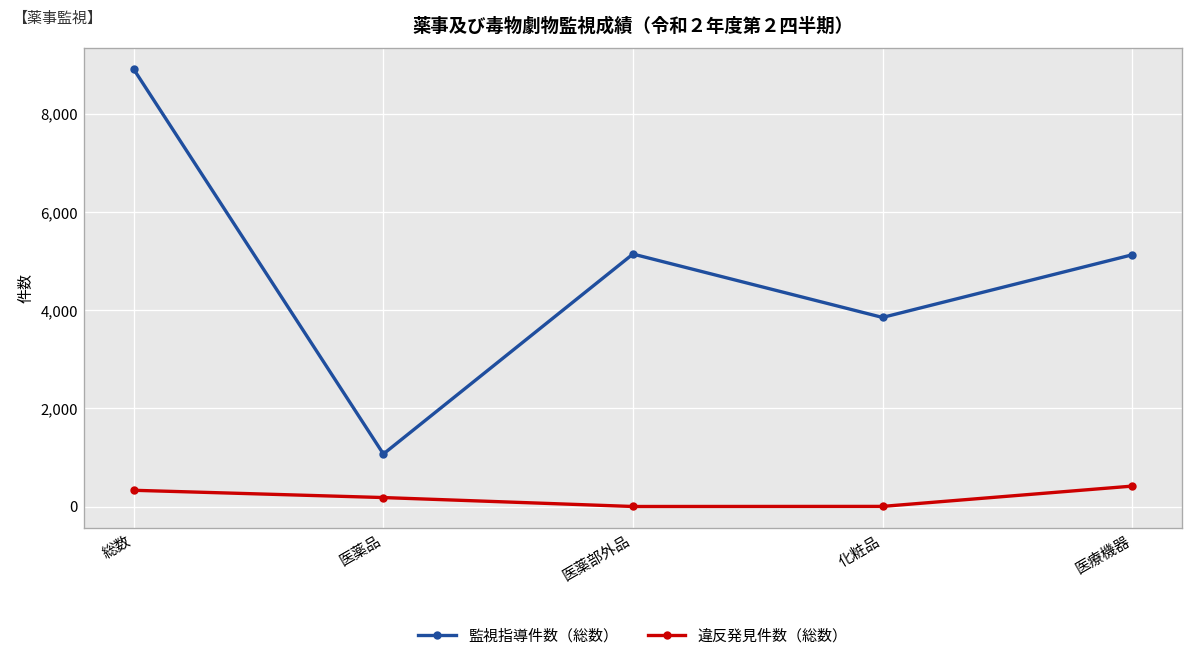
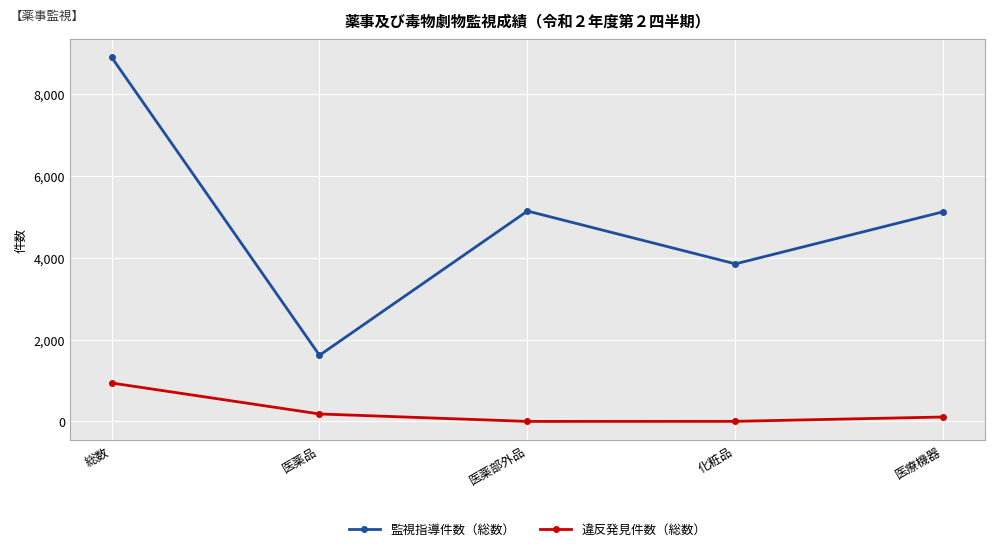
違反発見件数（総数）, 総数: 300 -> 900
監視指導件数（総数）, 医薬品: 1,100 -> 1,600
違反発見件数（総数）, 医療機器: 400 -> 100
